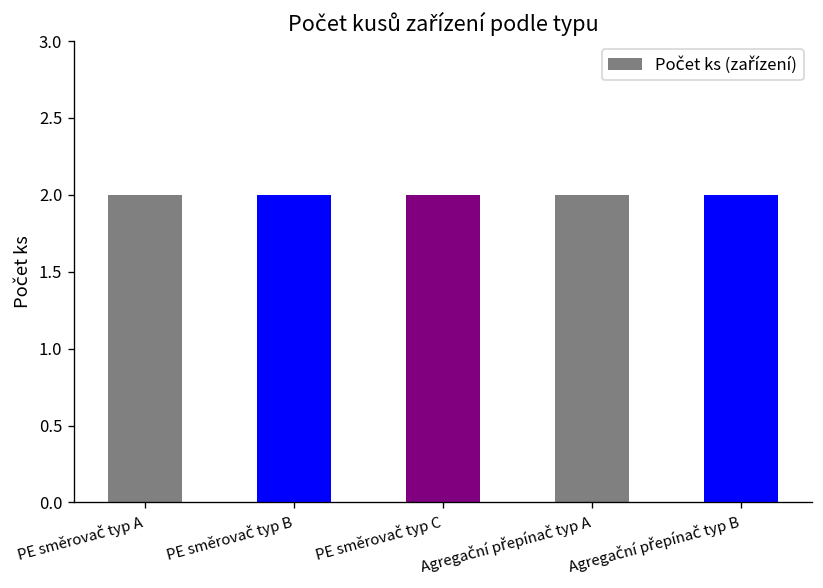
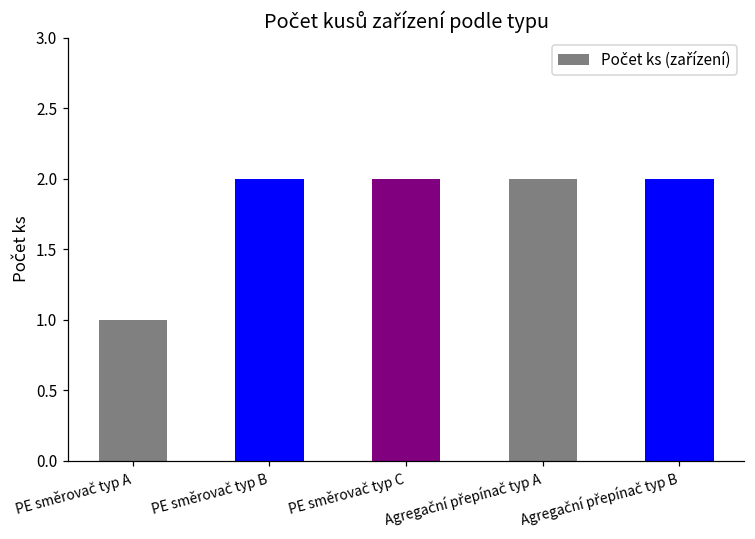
PE směrovač typ A: 2 -> 1
